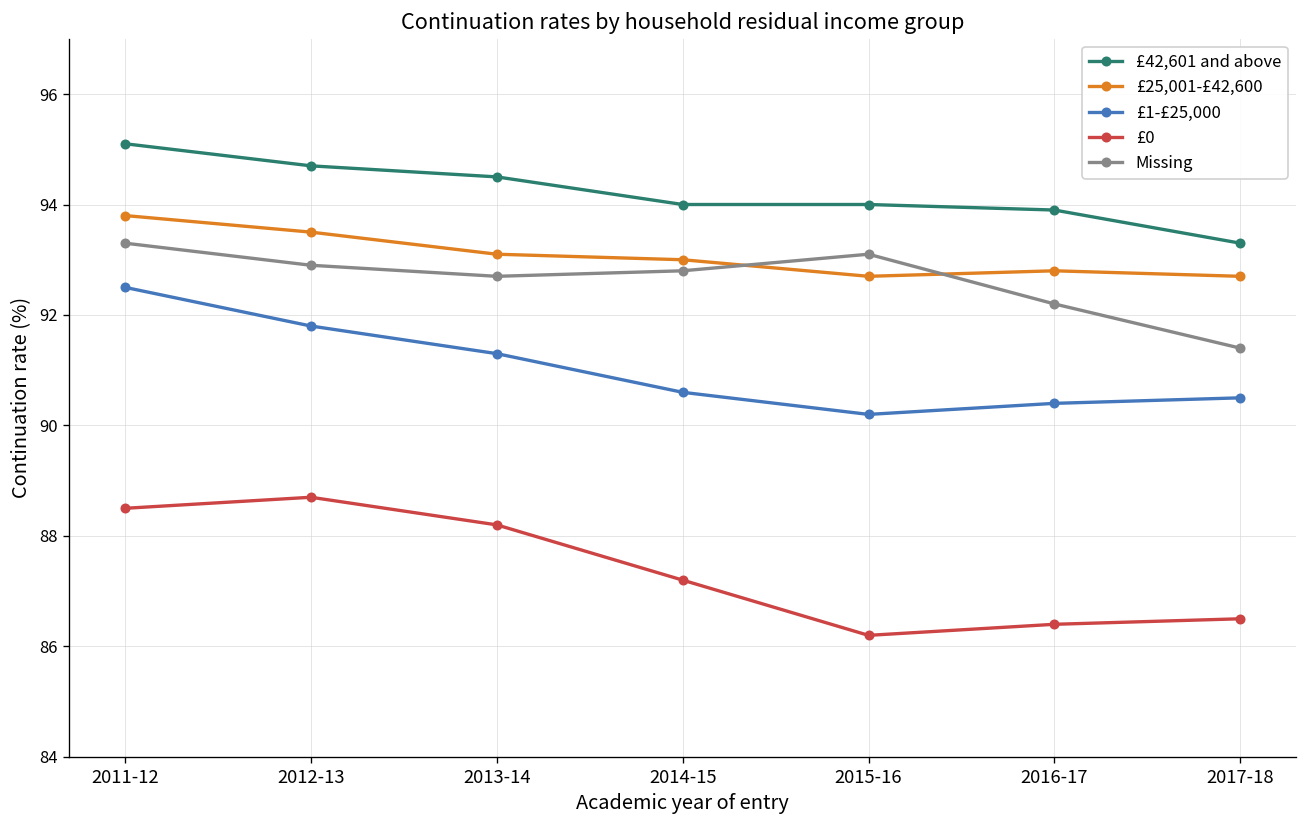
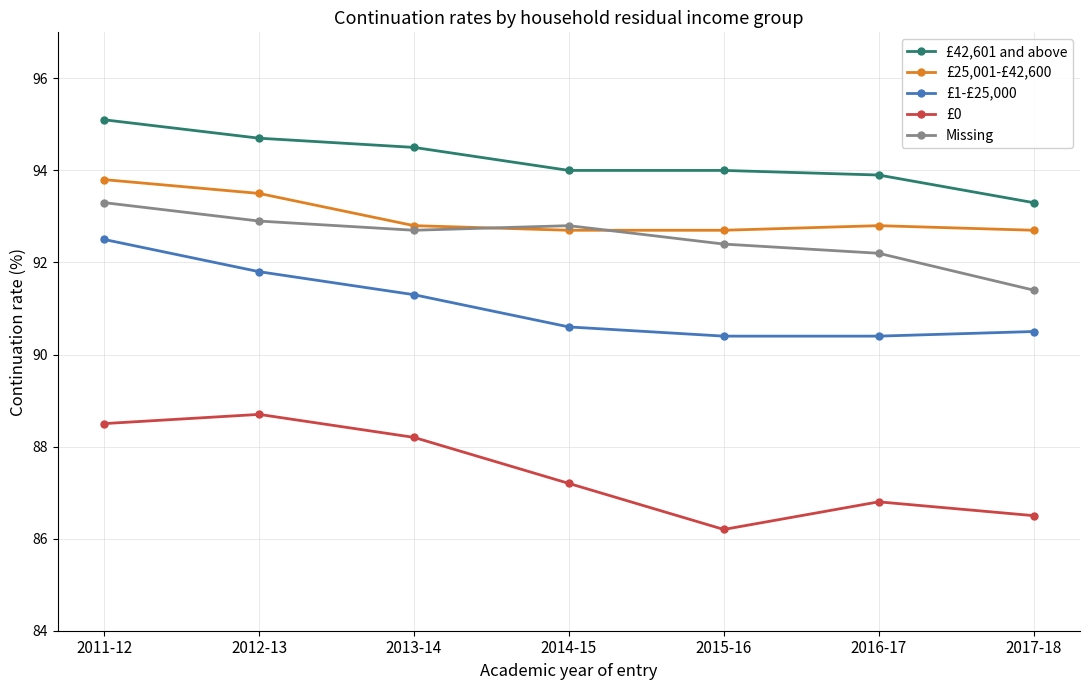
£25,001-£42,600, 2013-14: 93.1 -> 92.8
£25,001-£42,600, 2014-15: 93.0 -> 92.7
£1-£25,000, 2015-16: 90.2 -> 90.4
Missing, 2015-16: 93.1 -> 92.4
£0, 2016-17: 86.4 -> 86.8
